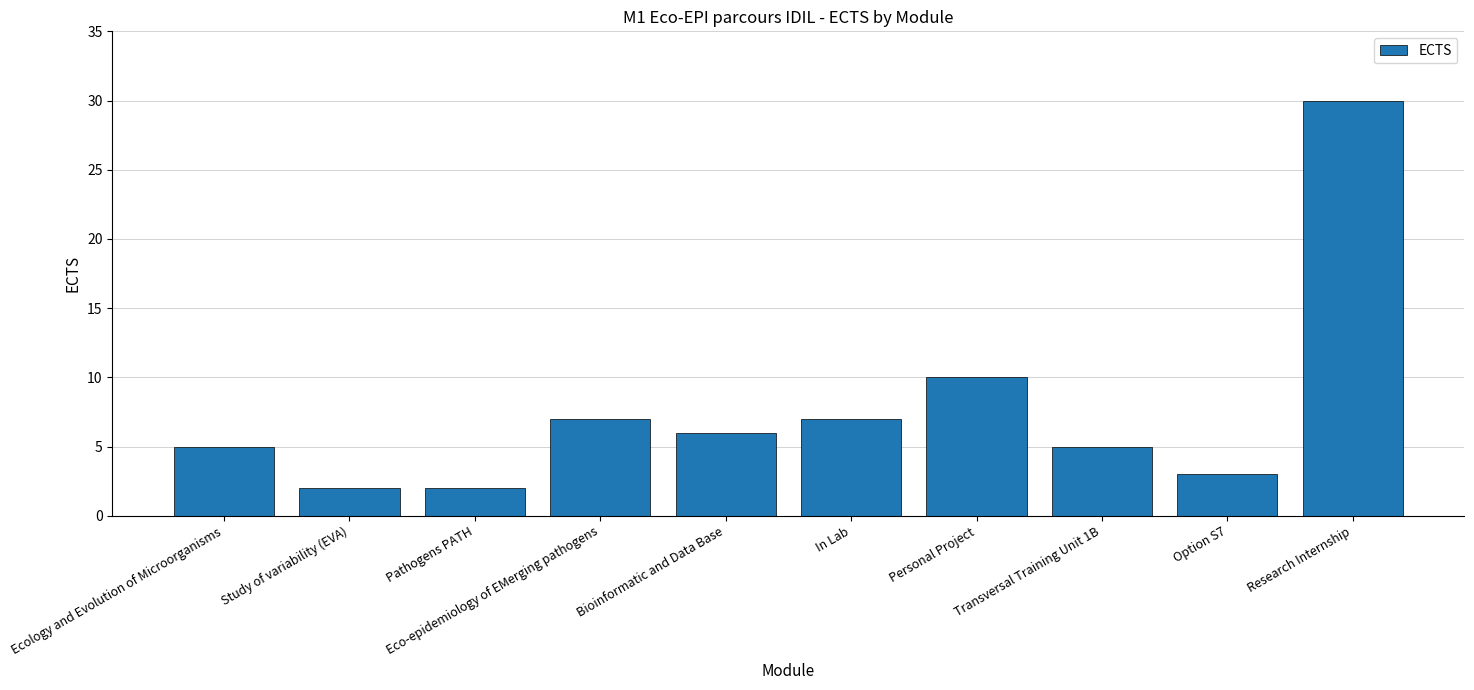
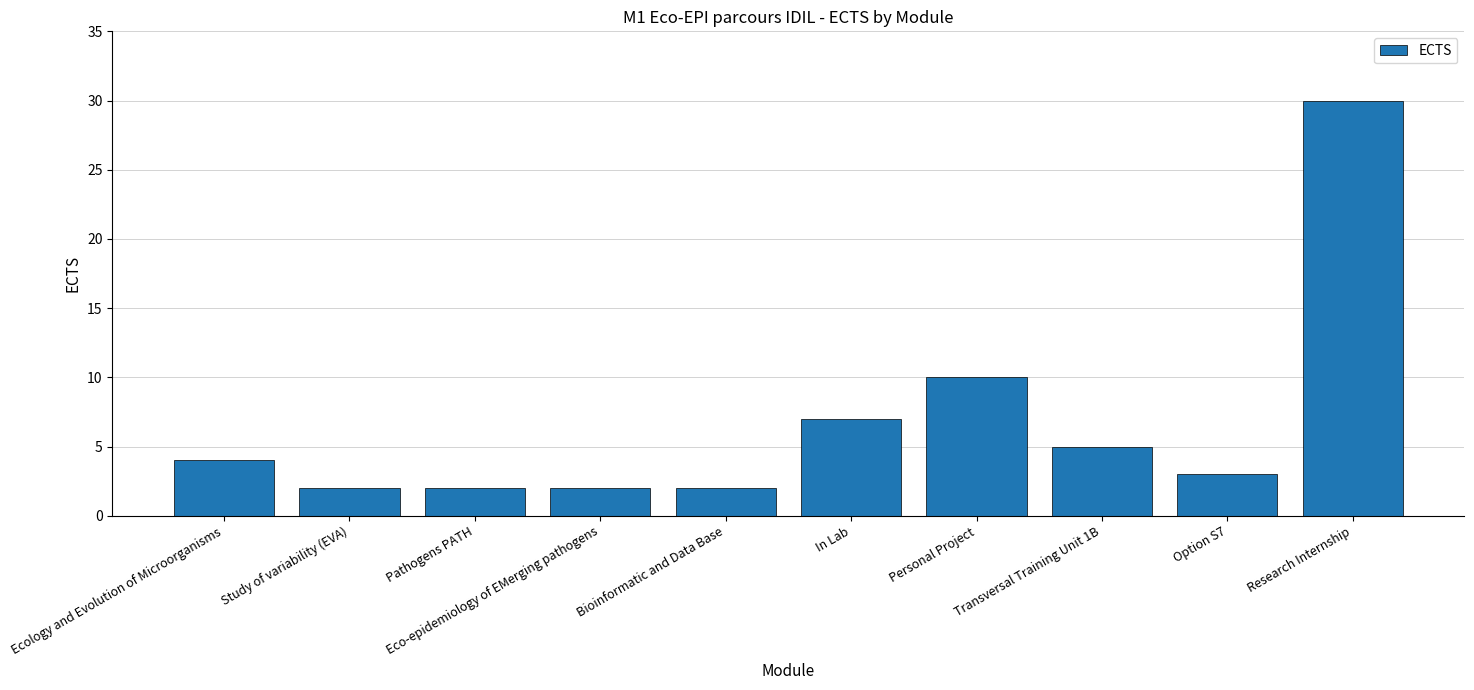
Ecology and Evolution of Microorganisms: 5 -> 4
Eco-epidemiology of EMerging pathogens: 7 -> 2
Bioinformatic and Data Base: 6 -> 2
